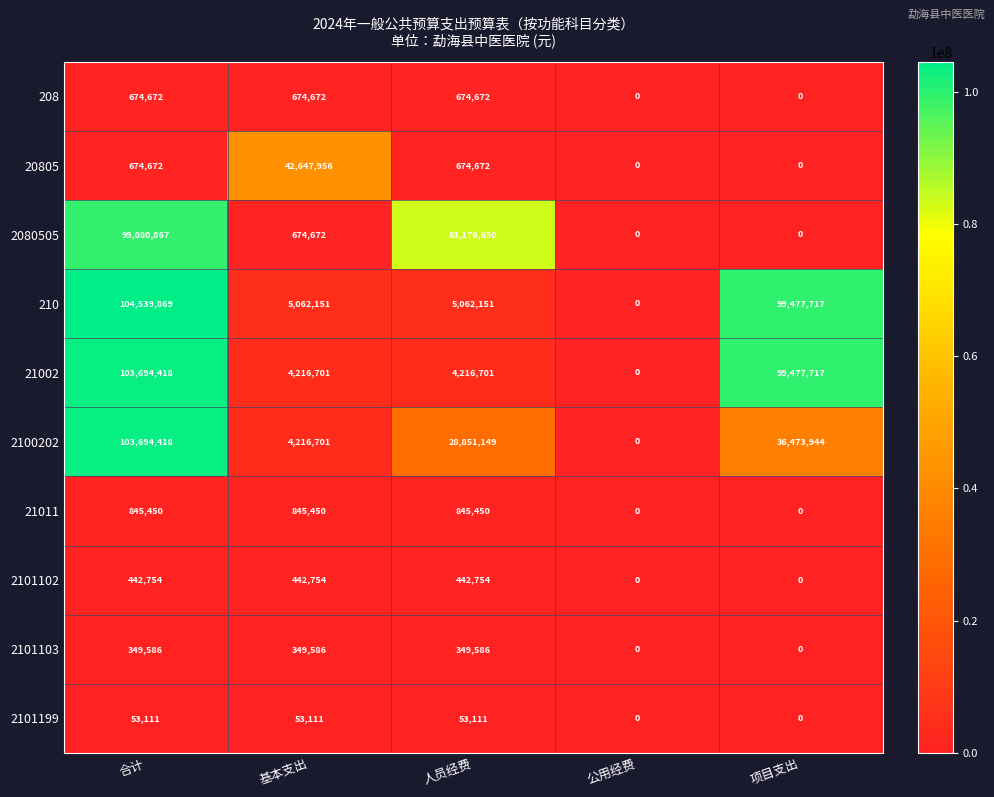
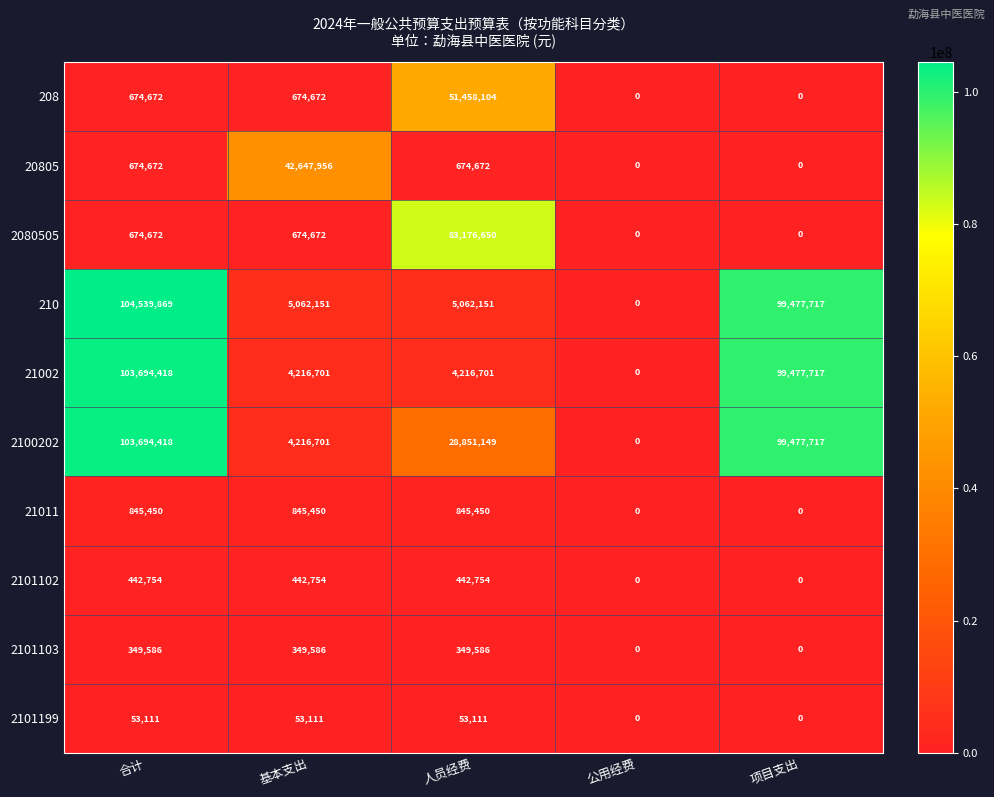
208, 人员经费: 674,672 -> 51,458,104
2080505, 合计: 99,080,867 -> 674,672
2100202, 项目支出: 36,473,944 -> 99,477,717
